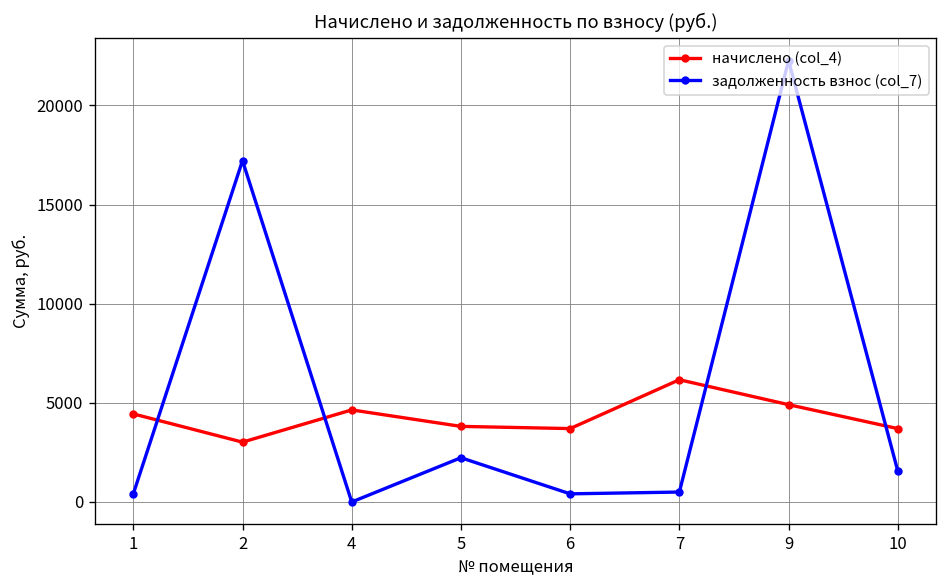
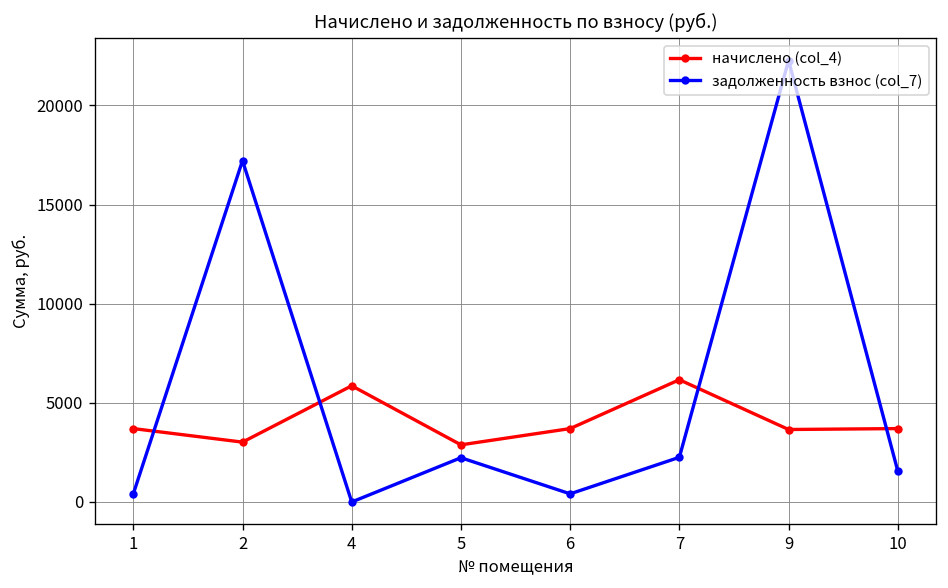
начислено (col_4), 1: 4400 -> 3700
начислено (col_4), 4: 4600 -> 5900
начислено (col_4), 5: 3800 -> 2900
задолженность взнос (col_7), 7: 500 -> 2300
начислено (col_4), 9: 4900 -> 3700
